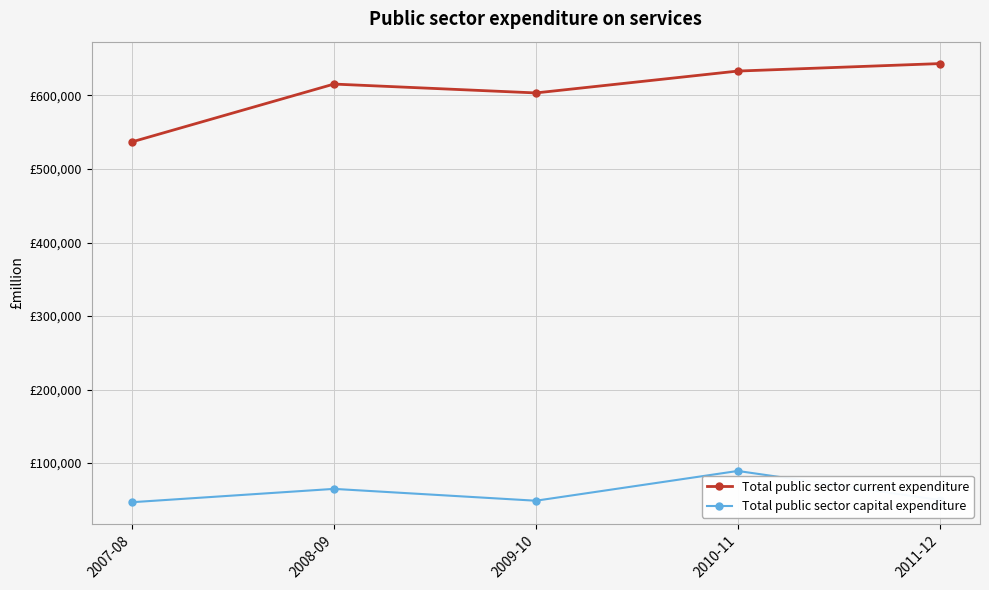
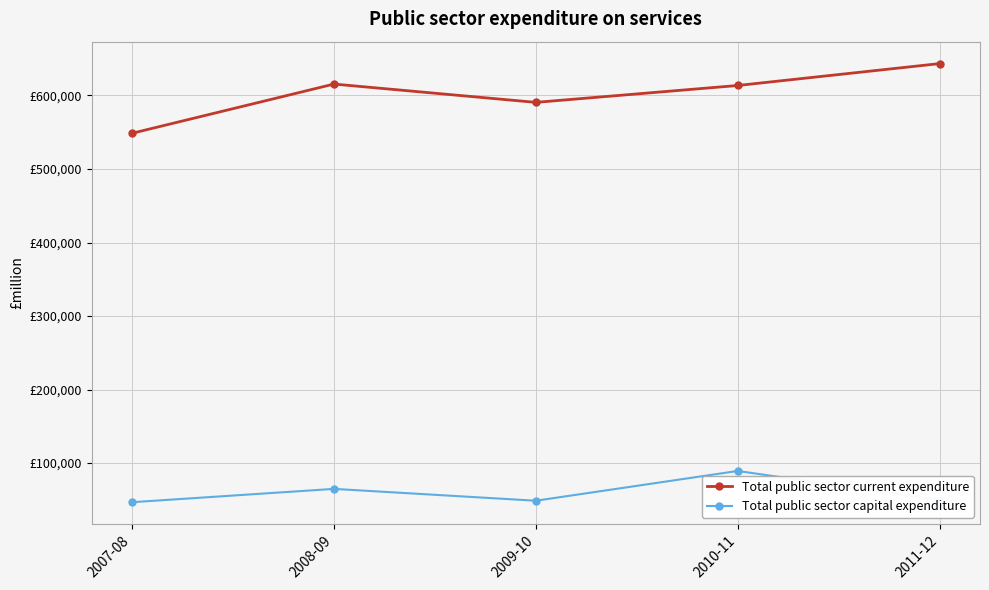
Total public sector current expenditure, 2007-08: £540,000 -> £550,000
Total public sector current expenditure, 2009-10: £600,000 -> £590,000
Total public sector current expenditure, 2010-11: £630,000 -> £610,000
